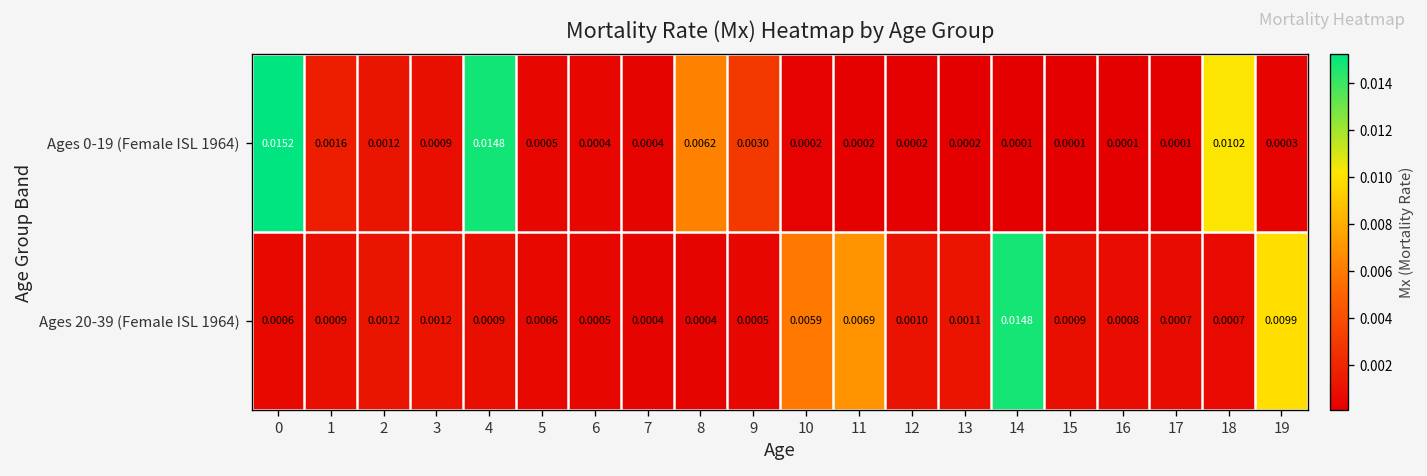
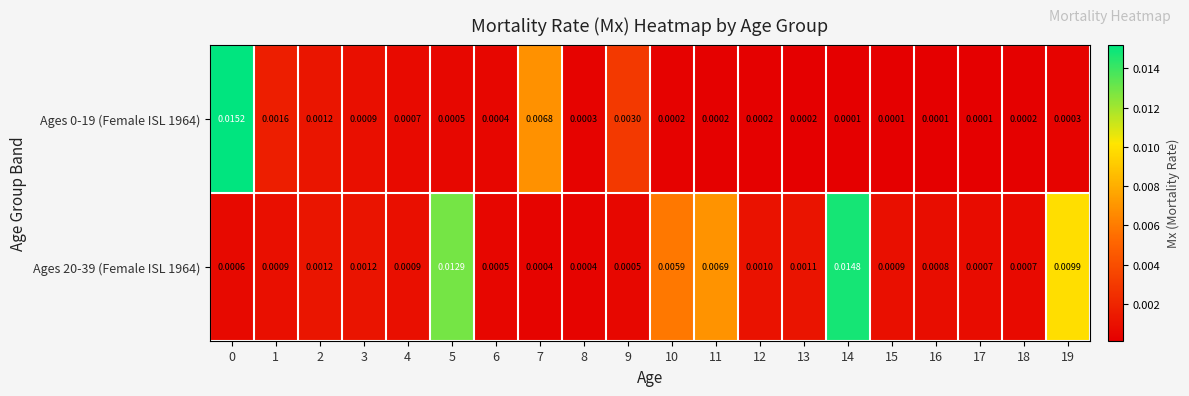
Ages 0-19 (Female ISL 1964), 4: 0.0148 -> 0.0007
Ages 0-19 (Female ISL 1964), 7: 0.0004 -> 0.0068
Ages 0-19 (Female ISL 1964), 8: 0.0062 -> 0.0003
Ages 0-19 (Female ISL 1964), 18: 0.0102 -> 0.0002
Ages 20-39 (Female ISL 1964), 5: 0.0006 -> 0.0129
